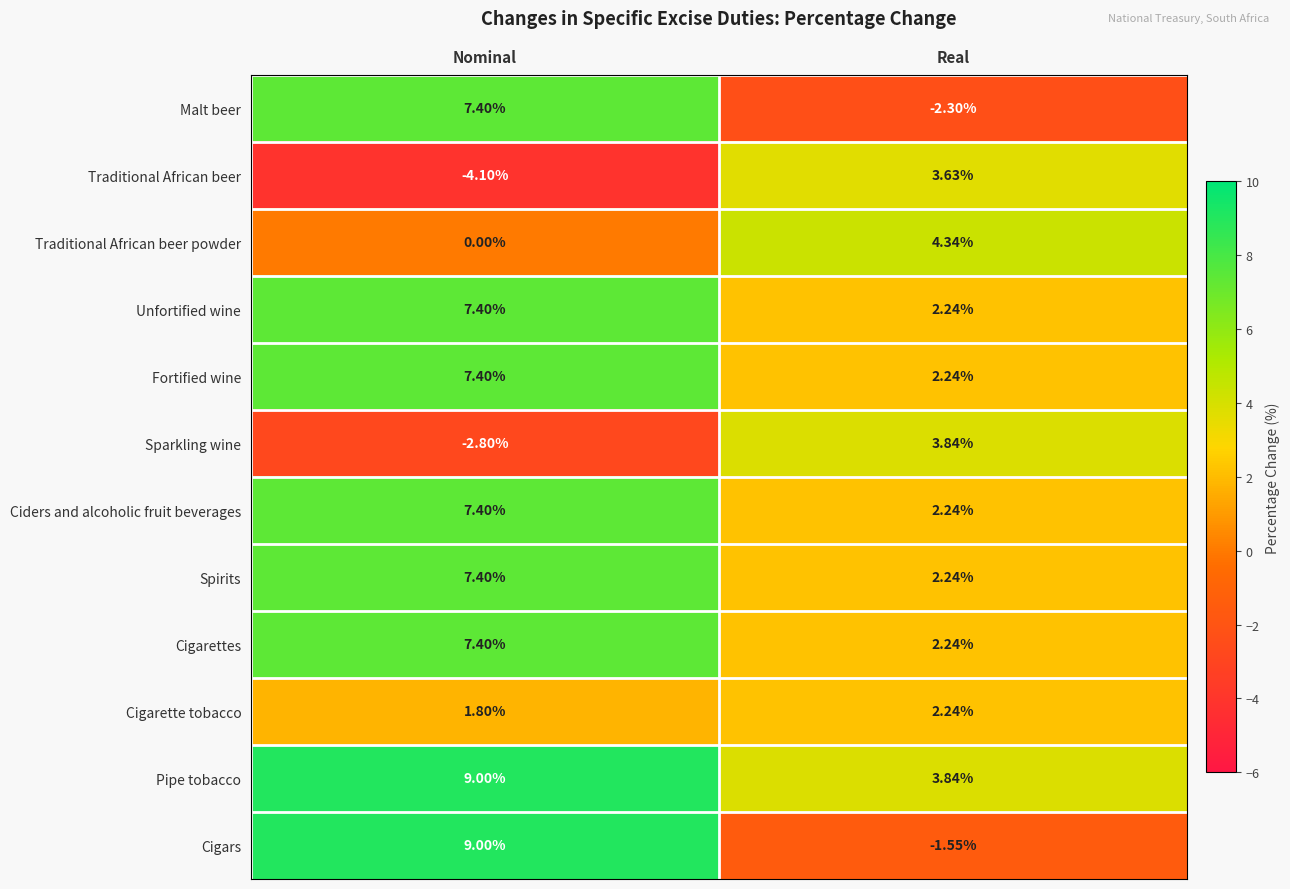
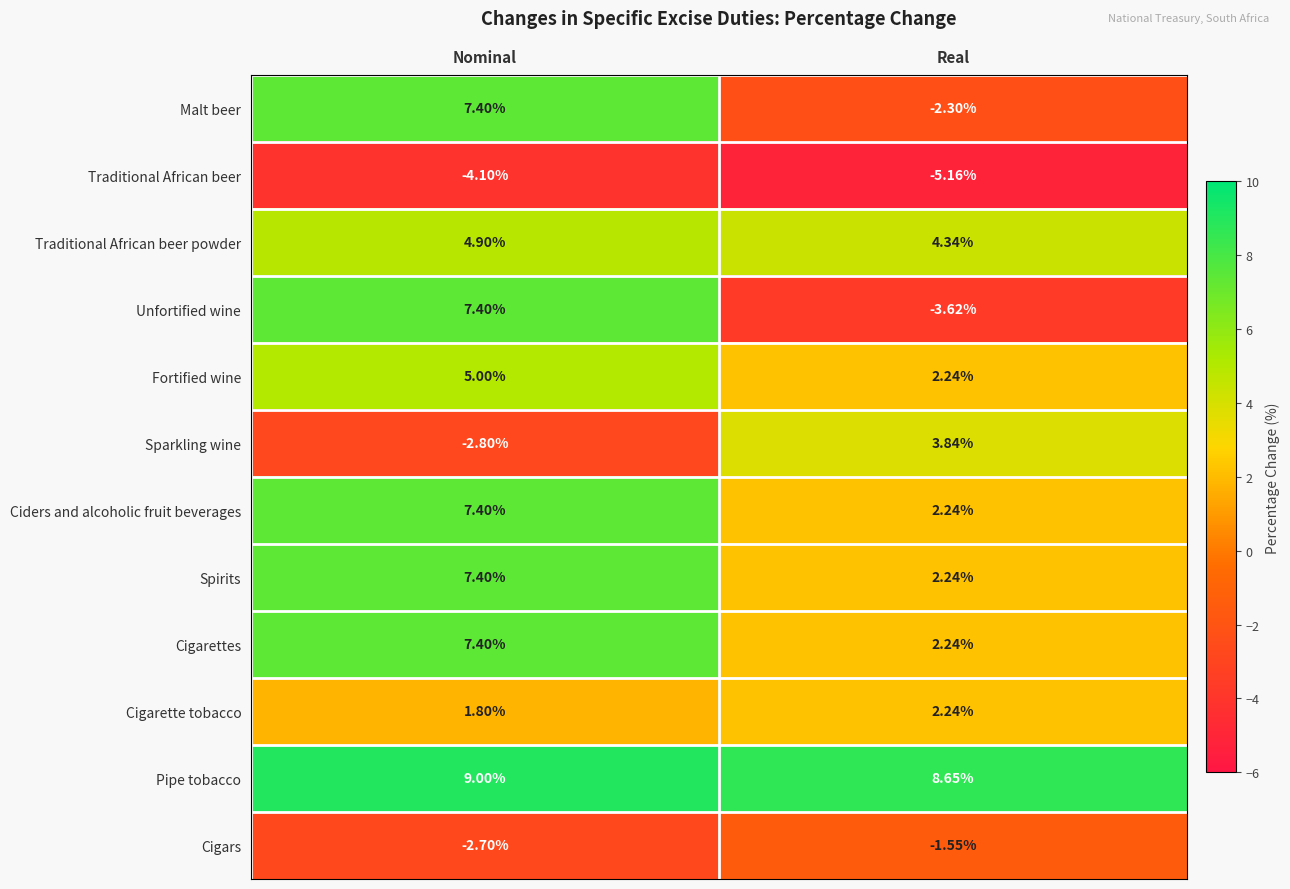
Traditional African beer, Real: 3.63% -> -5.16%
Traditional African beer powder, Nominal: 0.00% -> 4.90%
Unfortified wine, Real: 2.24% -> -3.62%
Fortified wine, Nominal: 7.40% -> 5.00%
Pipe tobacco, Real: 3.84% -> 8.65%
Cigars, Nominal: 9.00% -> -2.70%
